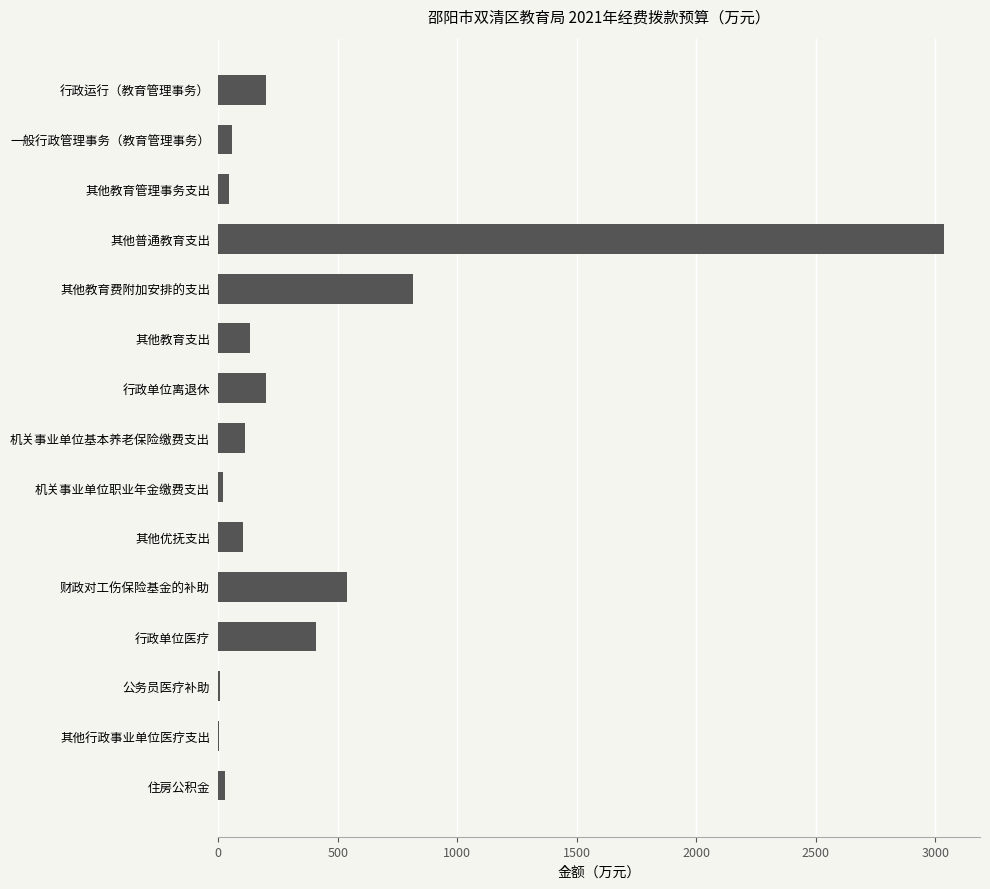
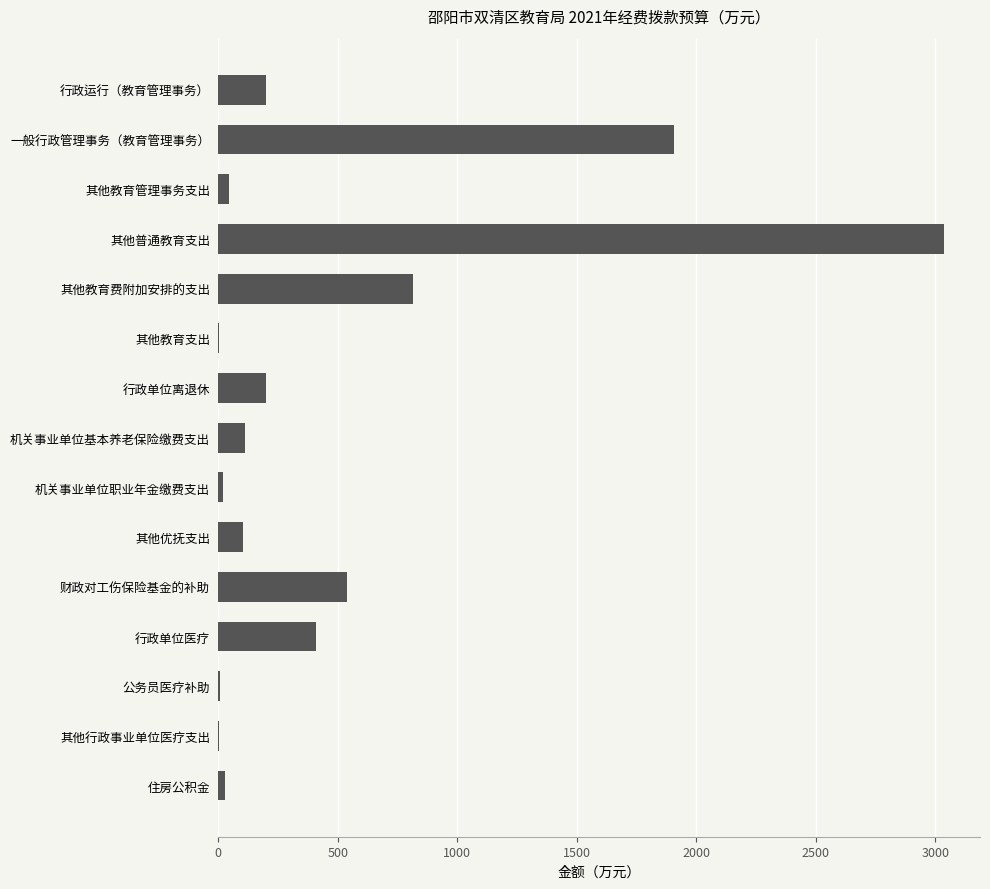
一般行政管理事务（教育管理事务）: 60 -> 1910
其他教育支出: 130 -> 0
